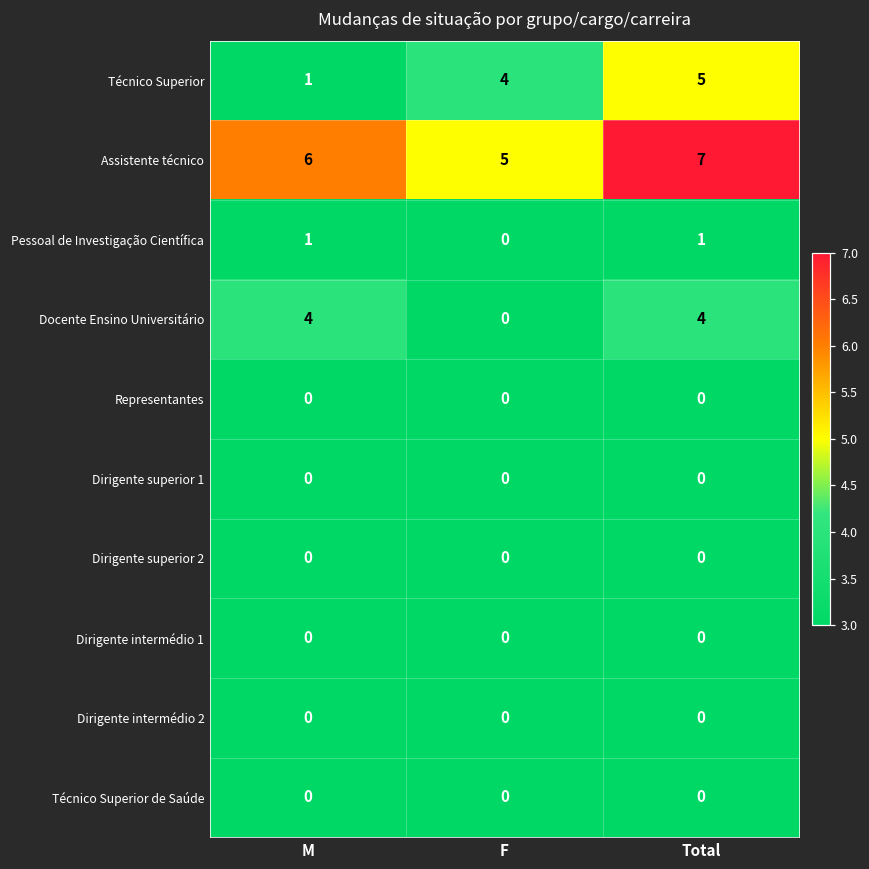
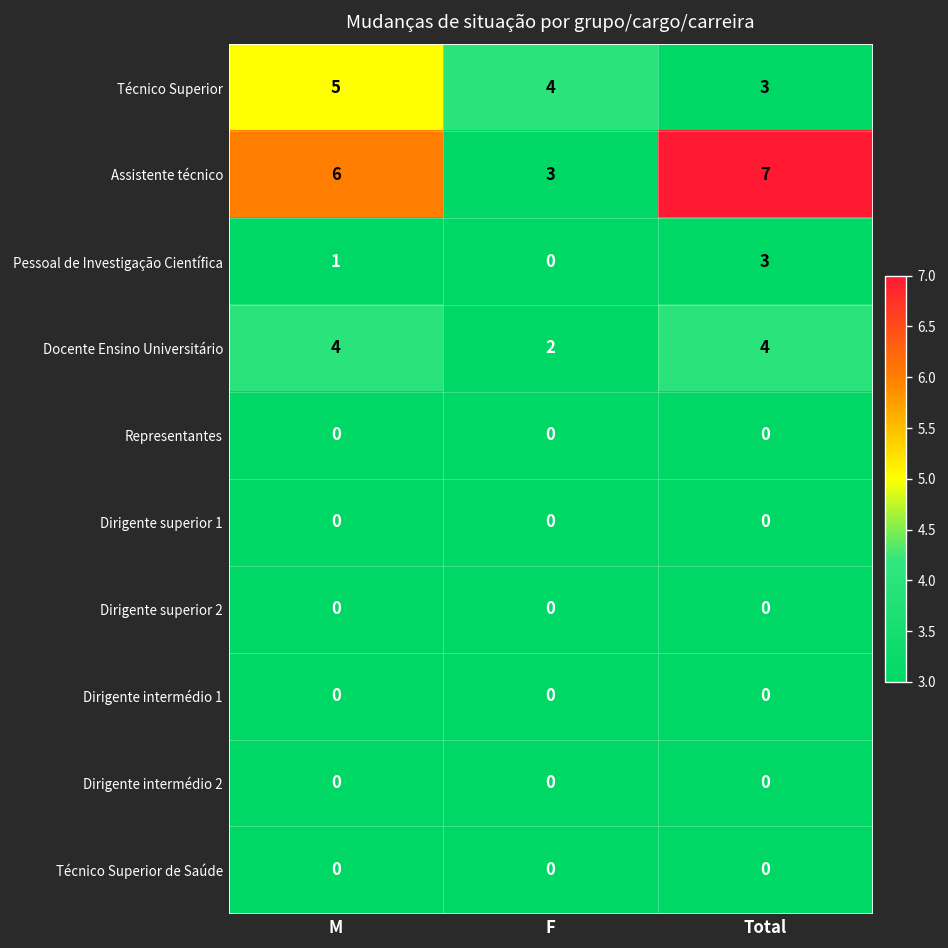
Técnico Superior, M: 1 -> 5
Técnico Superior, Total: 5 -> 3
Assistente técnico, F: 5 -> 3
Pessoal de Investigação Científica, Total: 1 -> 3
Docente Ensino Universitário, F: 0 -> 2
